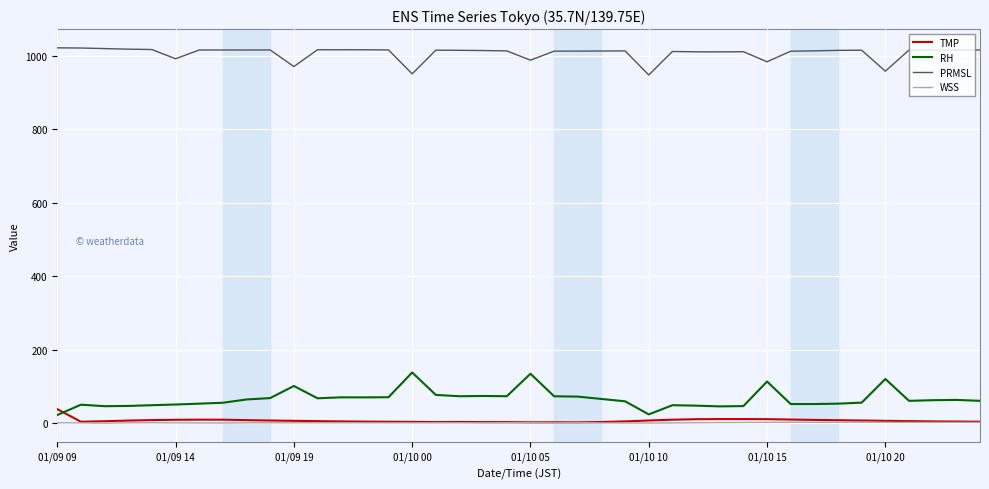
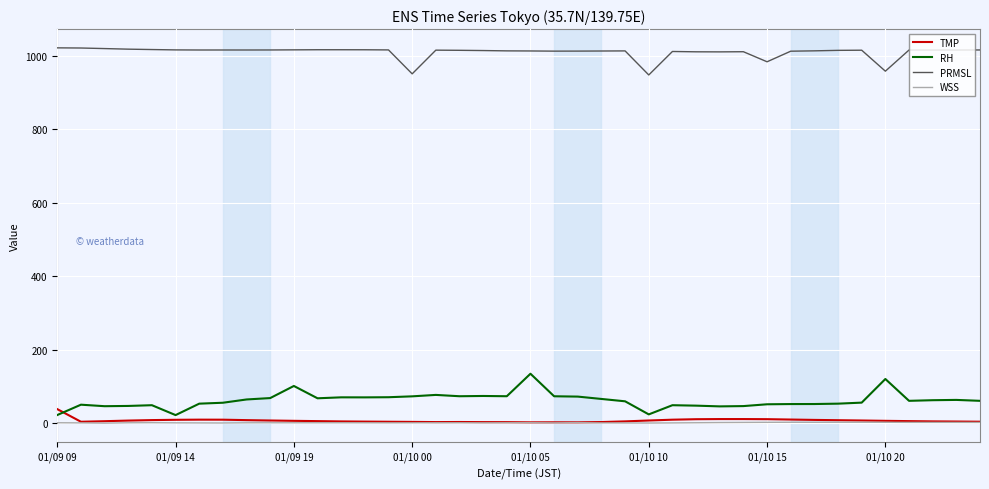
RH, 01/09 14: 50 -> 20
PRMSL, 01/09 14: 990 -> 1020
PRMSL, 01/09 19: 970 -> 1020
RH, 01/10 00: 140 -> 70
PRMSL, 01/10 05: 990 -> 1010
RH, 01/10 15: 110 -> 50
